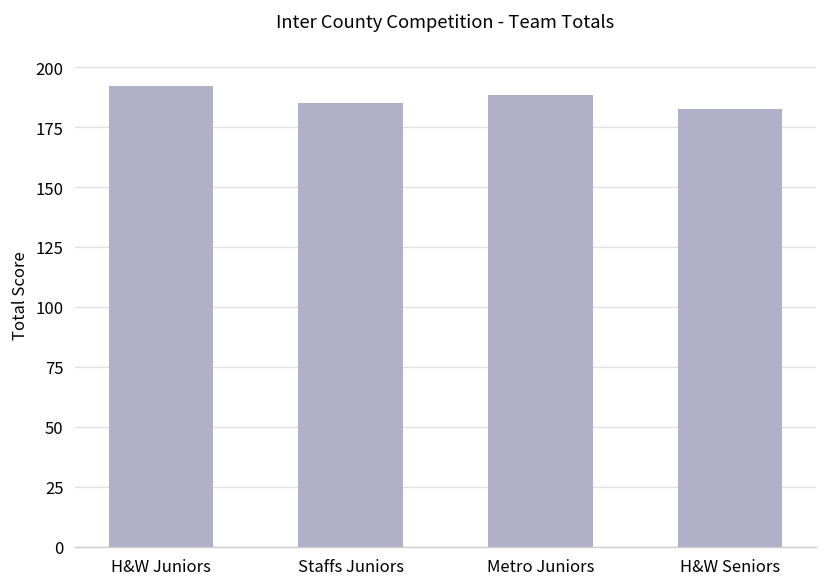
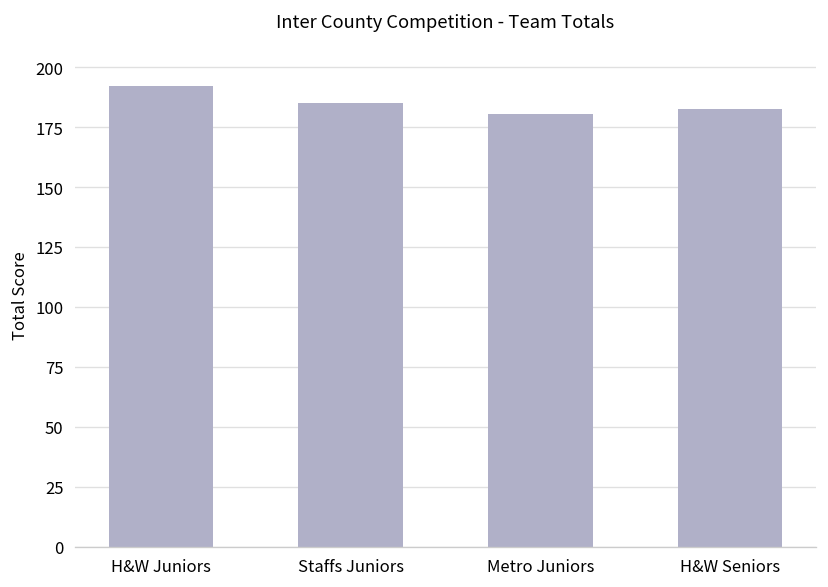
Metro Juniors: 188 -> 180
